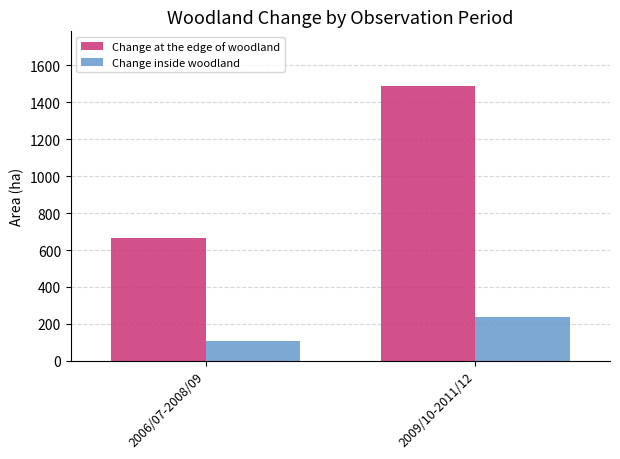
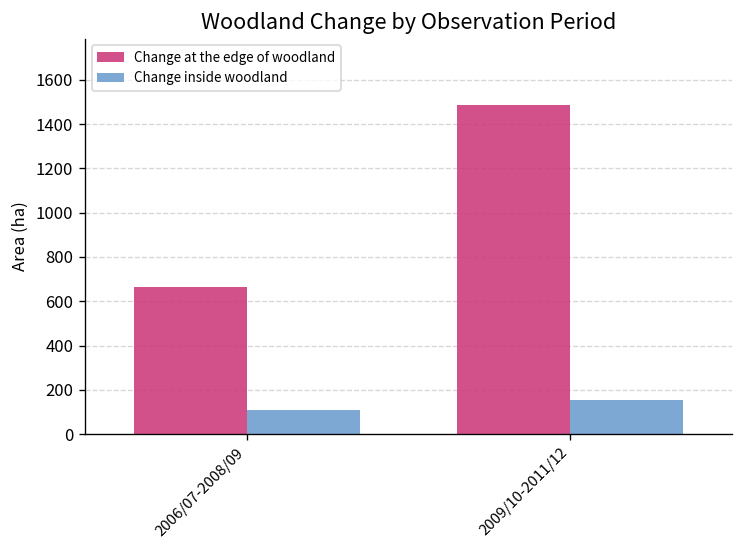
Change inside woodland, 2009/10-2011/12: 240 -> 160
